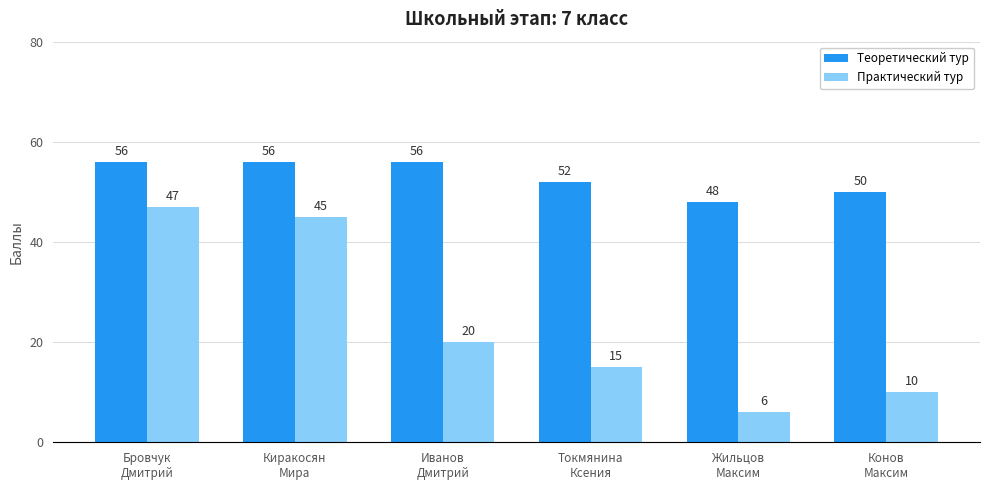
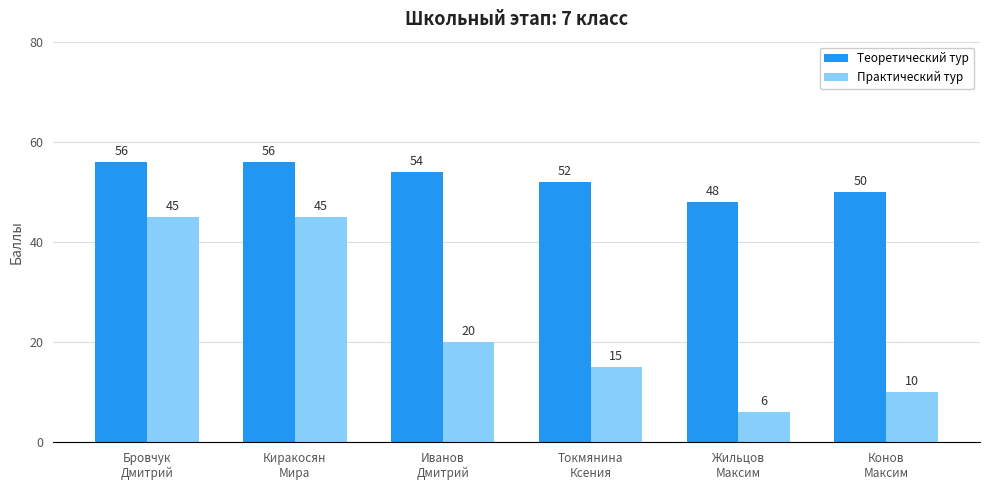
Практический тур, Бровчук Дмитрий: 47 -> 45
Теоретический тур, Иванов Дмитрий: 56 -> 54
